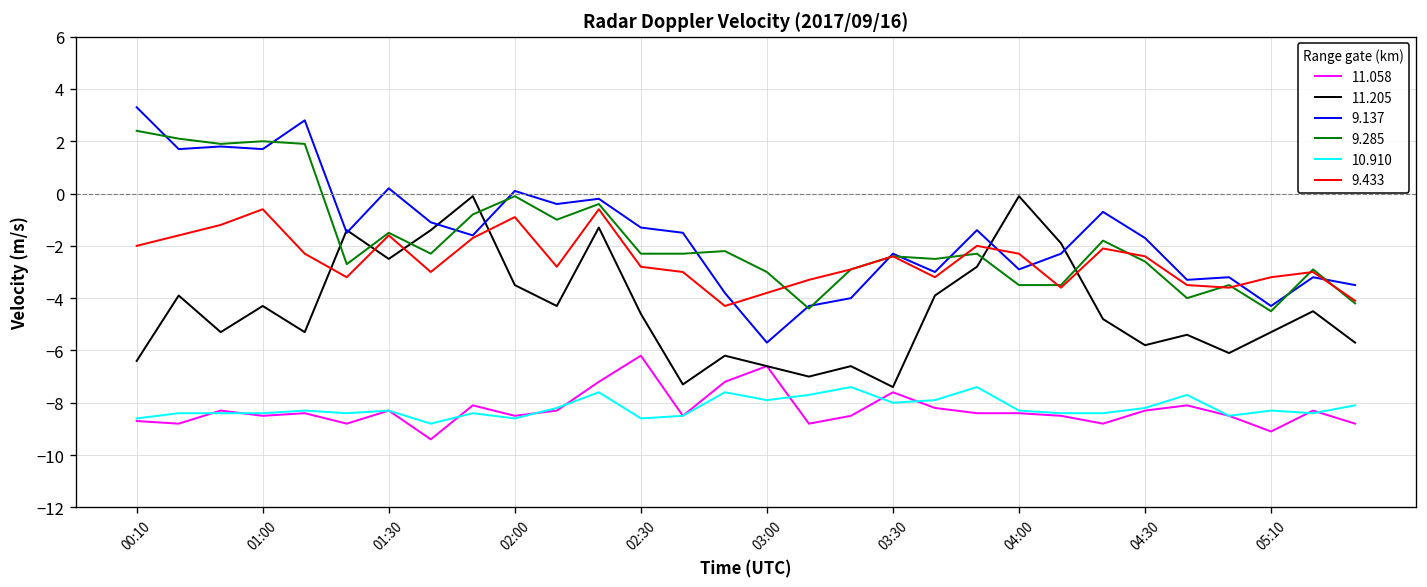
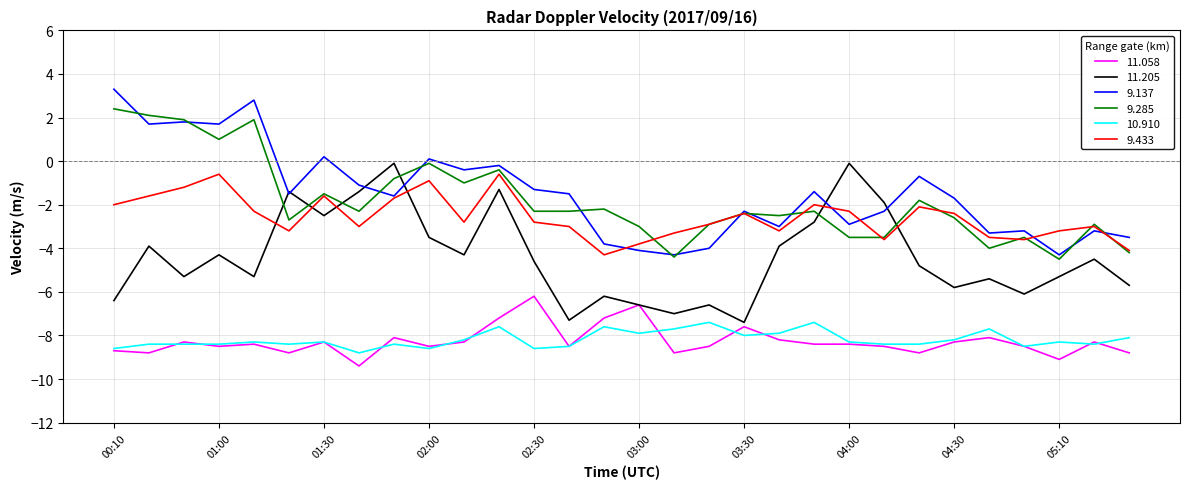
9.285, 01:00: 2 -> 1
9.137, 03:00: -5.7 -> -4.1
